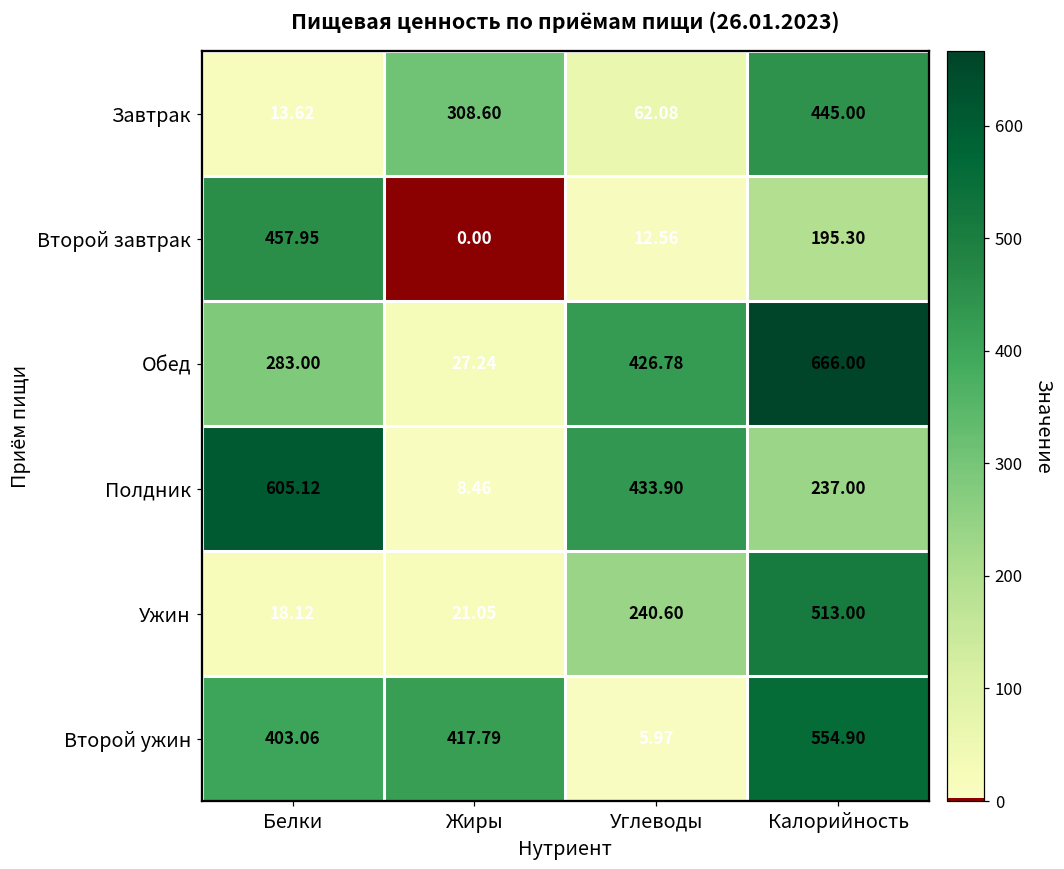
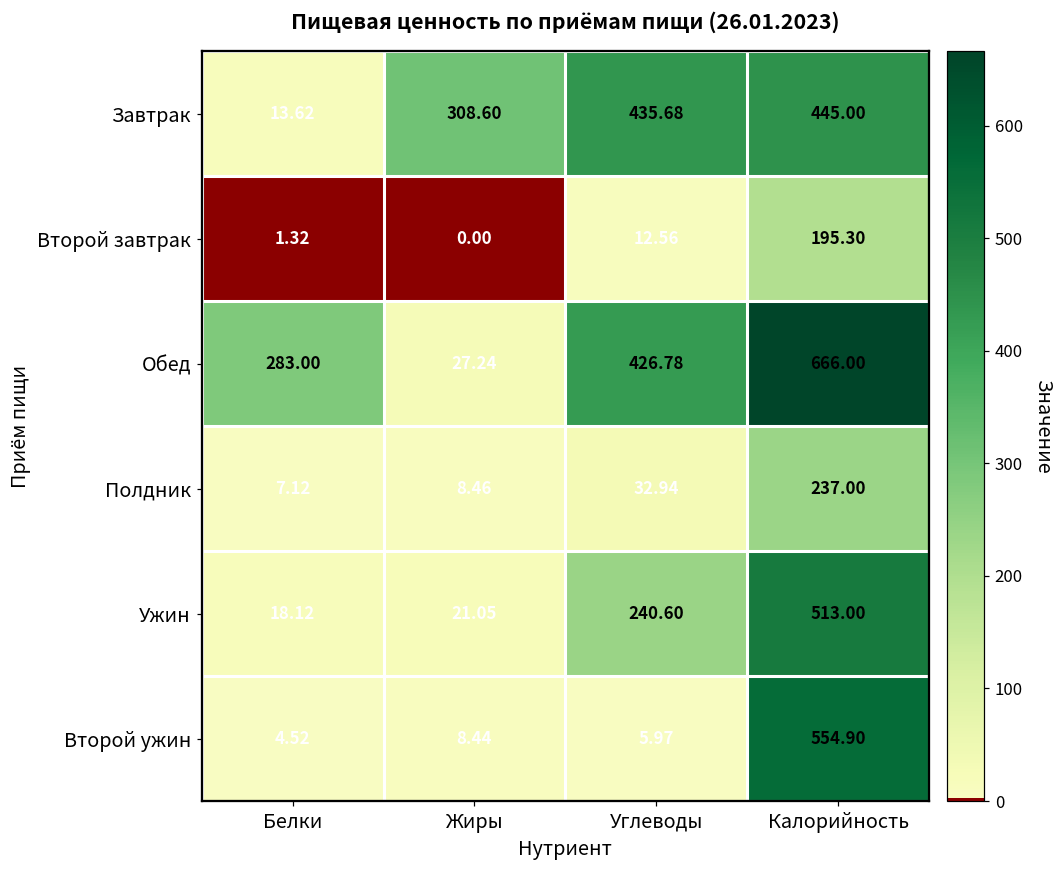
Завтрак, Углеводы: 62.08 -> 435.68
Второй завтрак, Белки: 457.95 -> 1.32
Полдник, Белки: 605.12 -> 7.12
Полдник, Углеводы: 433.90 -> 32.94
Второй ужин, Белки: 403.06 -> 4.52
Второй ужин, Жиры: 417.79 -> 8.44
